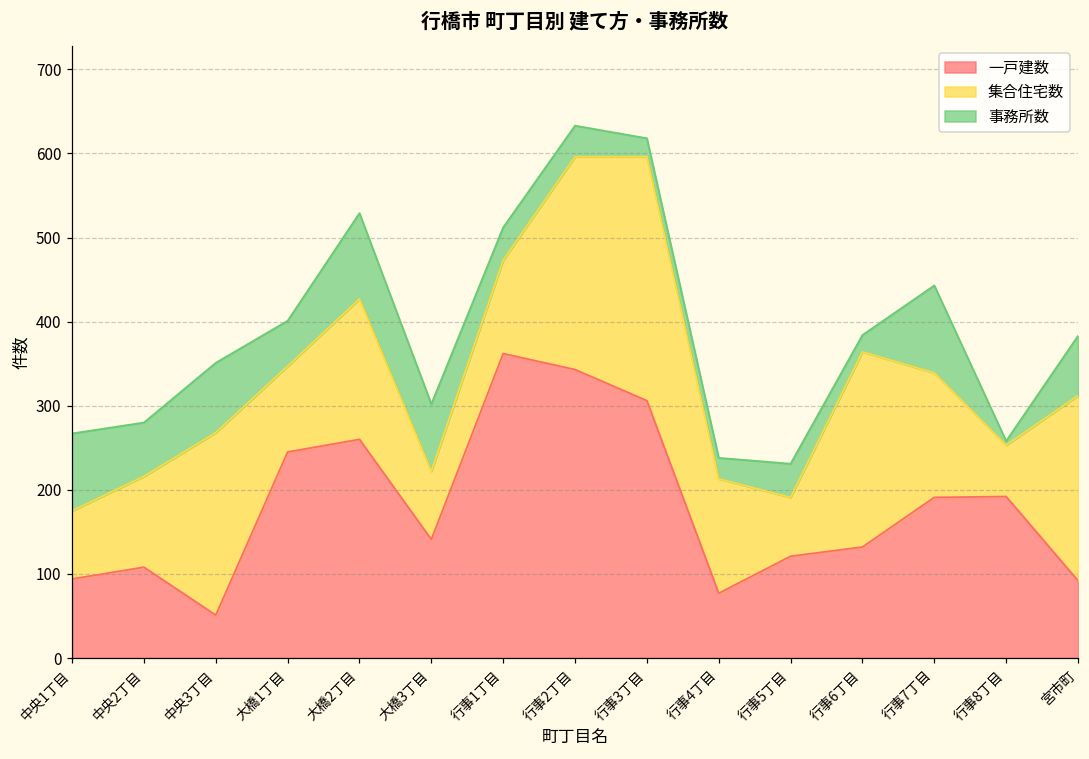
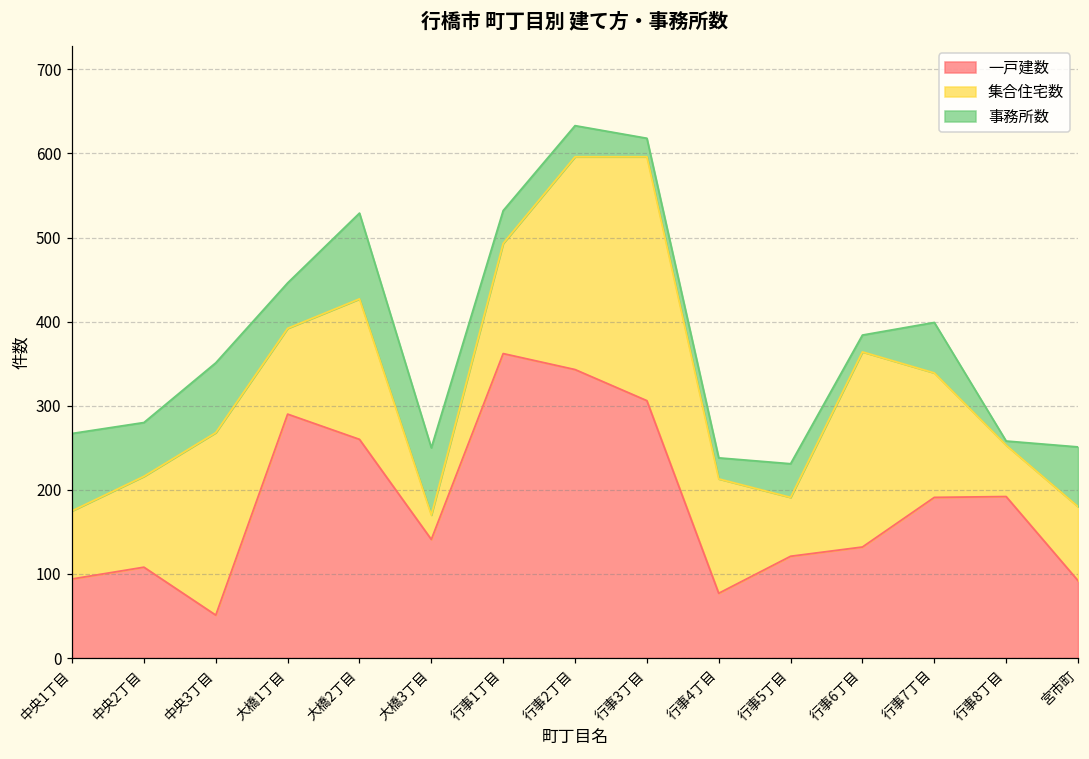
一戸建数, 大橋1丁目: 250 -> 290
集合住宅数, 大橋3丁目: 80 -> 30
集合住宅数, 行事1丁目: 110 -> 130
事務所数, 行事7丁目: 100 -> 60
集合住宅数, 宮市町: 220 -> 90
